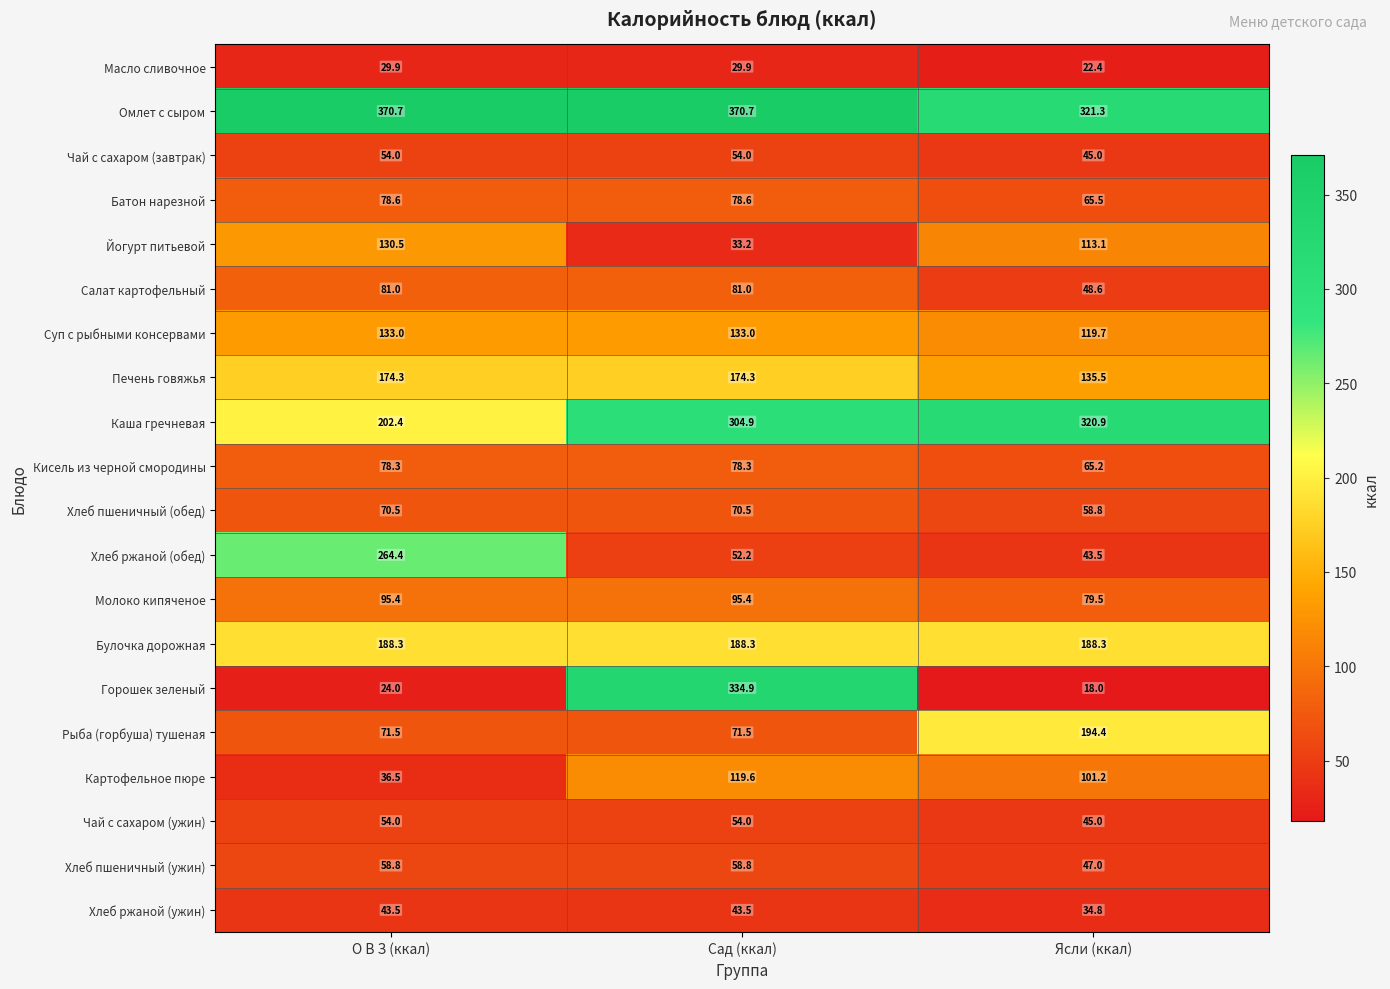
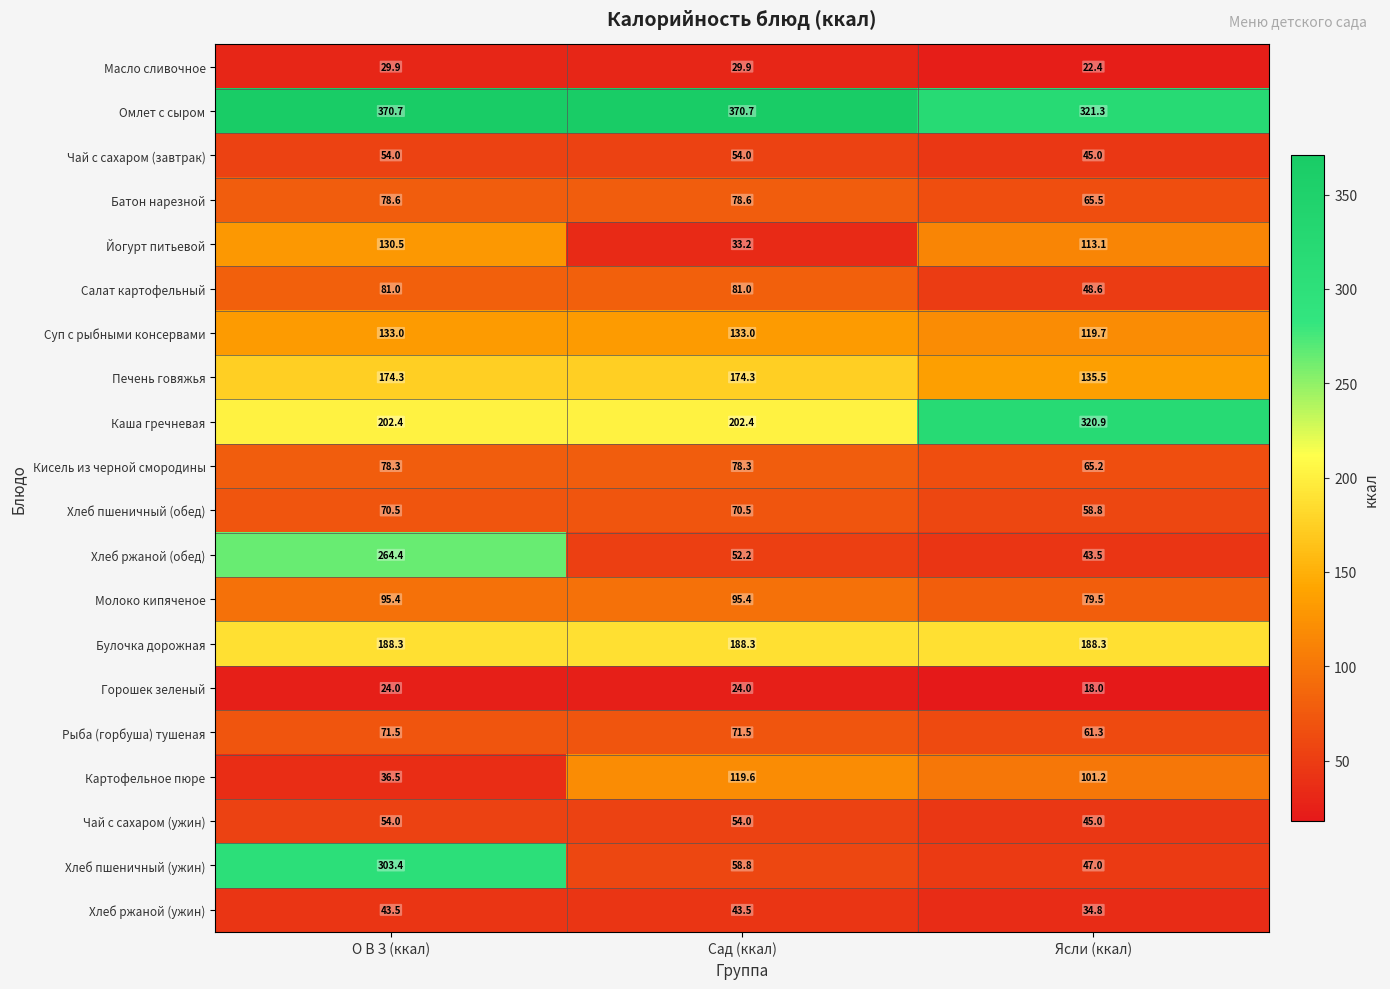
Каша гречневая, Сад (ккал): 304.9 -> 202.4
Горошек зеленый, Сад (ккал): 334.9 -> 24.0
Рыба (горбуша) тушеная, Ясли (ккал): 194.4 -> 61.3
Хлеб пшеничный (ужин), О В З (ккал): 58.8 -> 303.4
